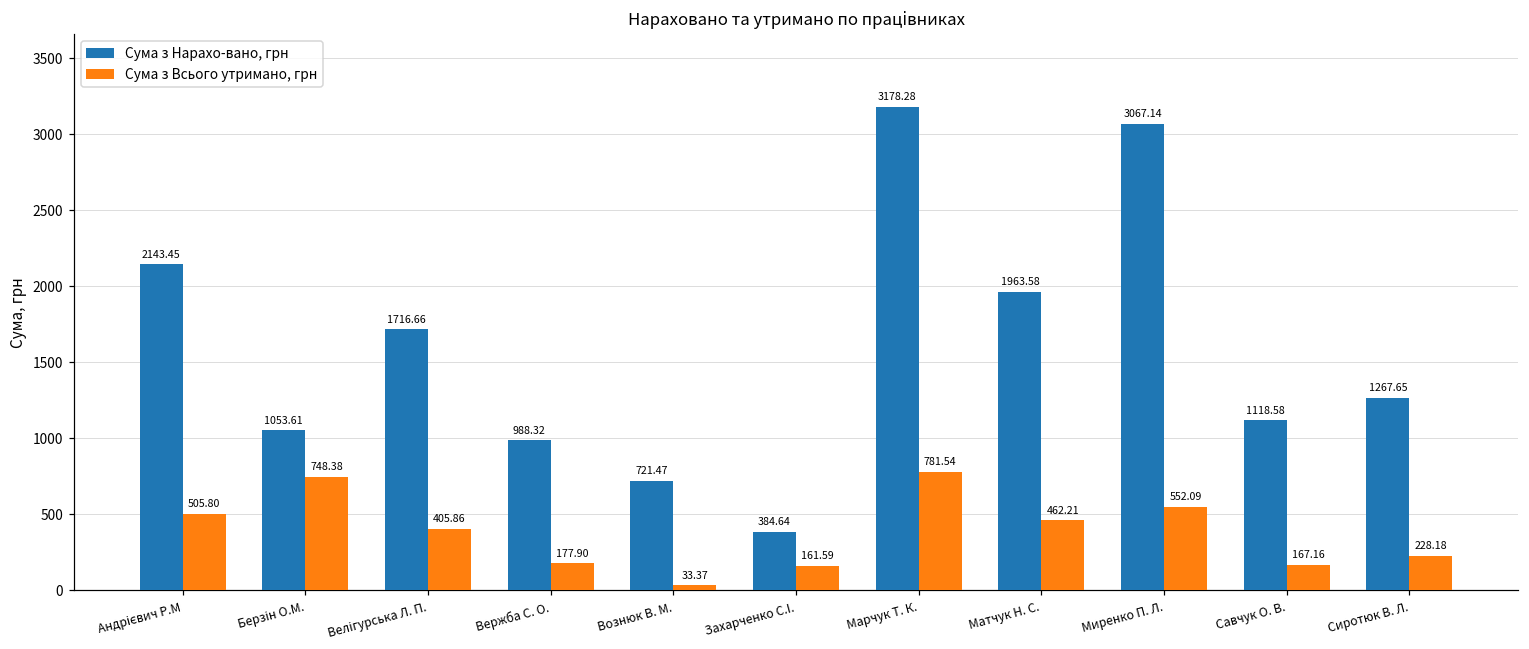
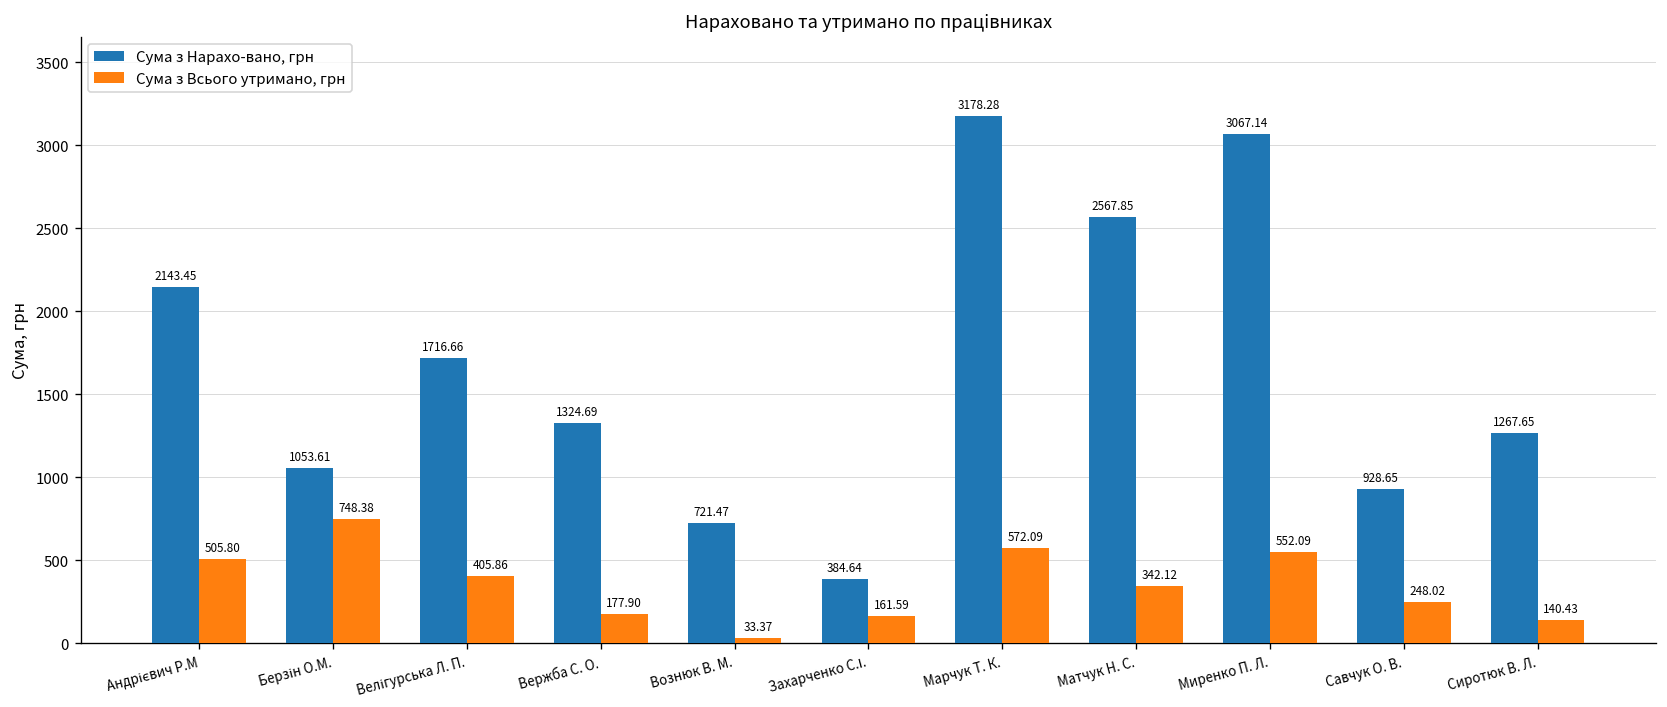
Сума з Нарахо-вано, грн, Вержба С. О.: 988.32 -> 1324.69
Сума з Всього утримано, грн, Марчук Т. К.: 781.54 -> 572.09
Сума з Нарахо-вано, грн, Матчук Н. С.: 1963.58 -> 2567.85
Сума з Всього утримано, грн, Матчук Н. С.: 462.21 -> 342.12
Сума з Нарахо-вано, грн, Савчук О. В.: 1118.58 -> 928.65
Сума з Всього утримано, грн, Савчук О. В.: 167.16 -> 248.02
Сума з Всього утримано, грн, Сиротюк В. Л.: 228.18 -> 140.43
